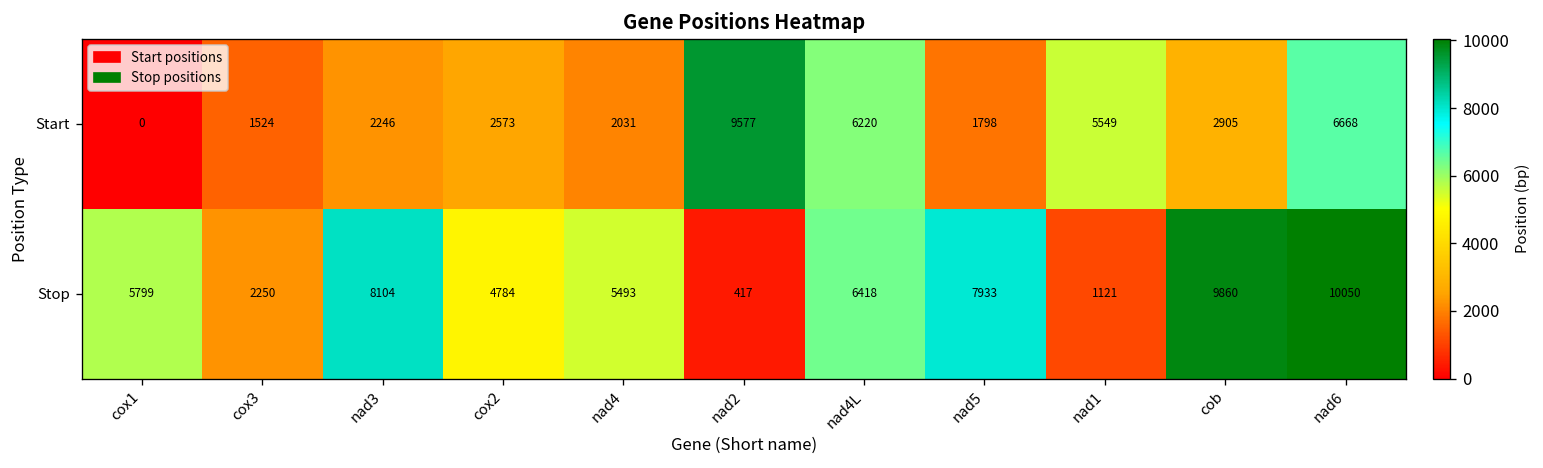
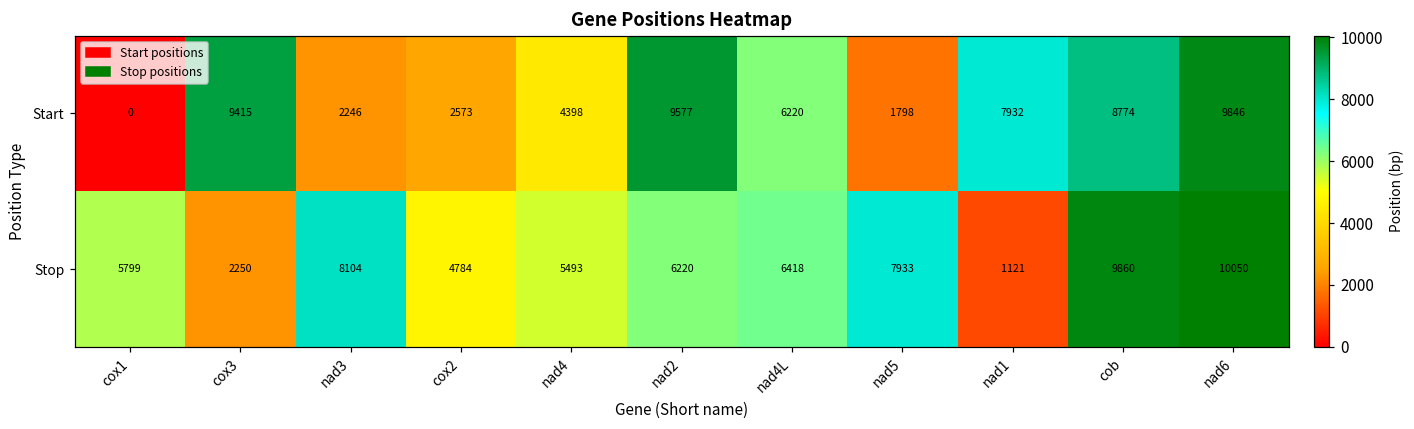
Start, cox3: 1524 -> 9415
Start, nad4: 2031 -> 4398
Start, nad1: 5549 -> 7932
Start, cob: 2905 -> 8774
Start, nad6: 6668 -> 9846
Stop, nad2: 417 -> 6220
